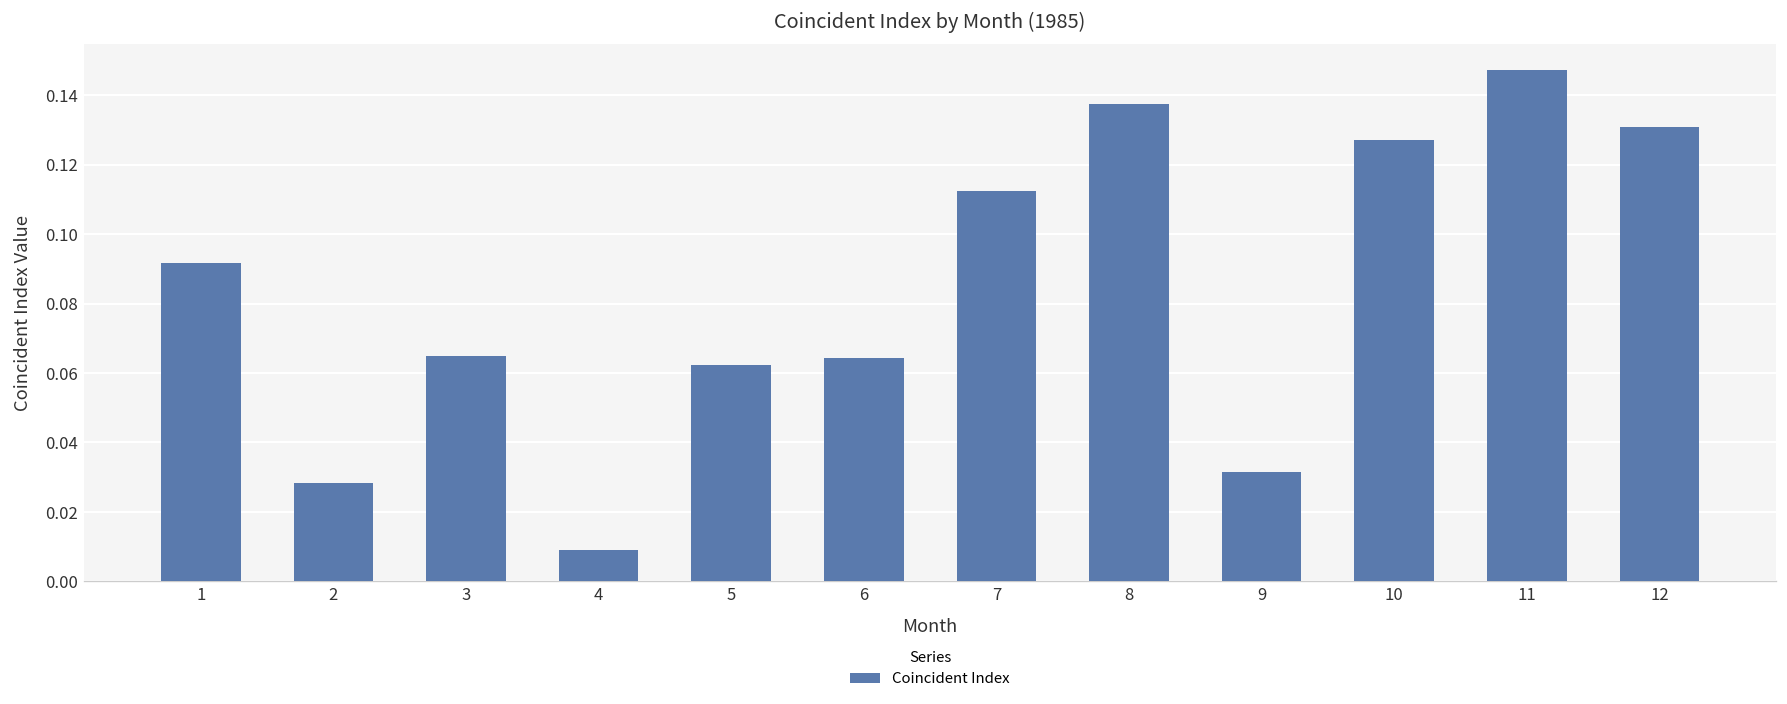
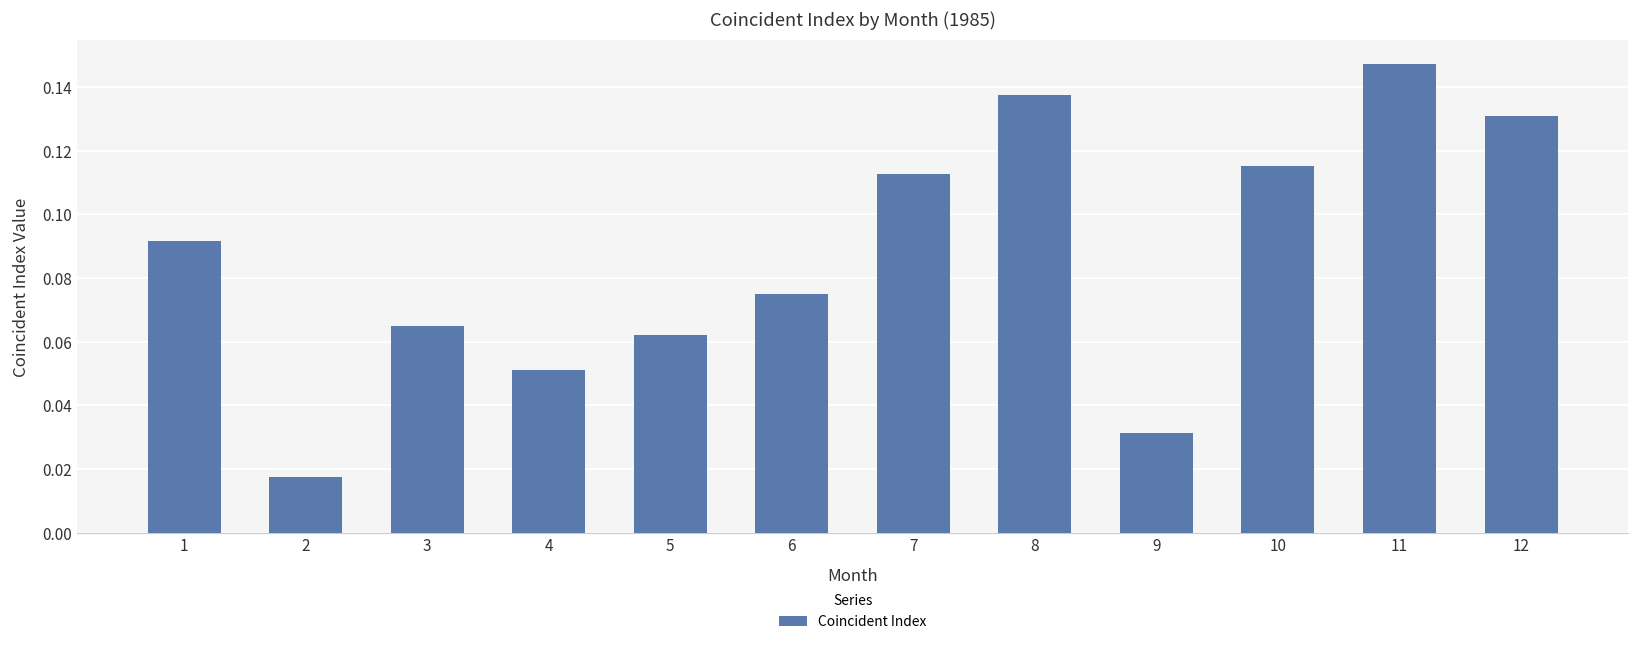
2: 0.028 -> 0.017
4: 0.009 -> 0.051
6: 0.064 -> 0.075
10: 0.127 -> 0.115
